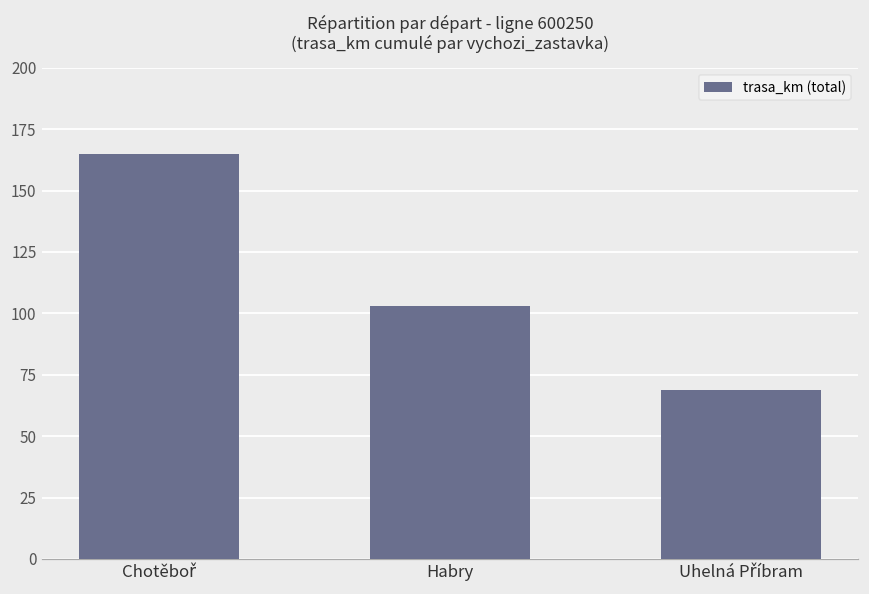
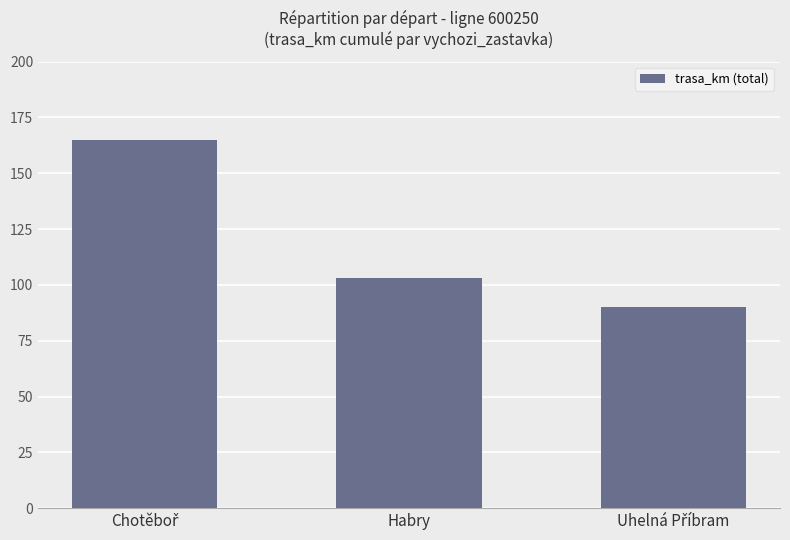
Uhelná Příbram: 69 -> 90
